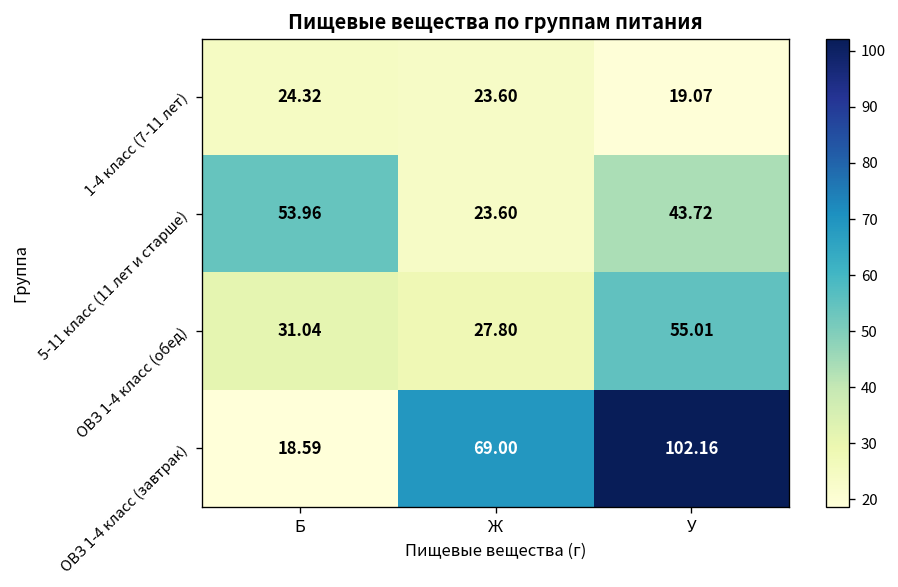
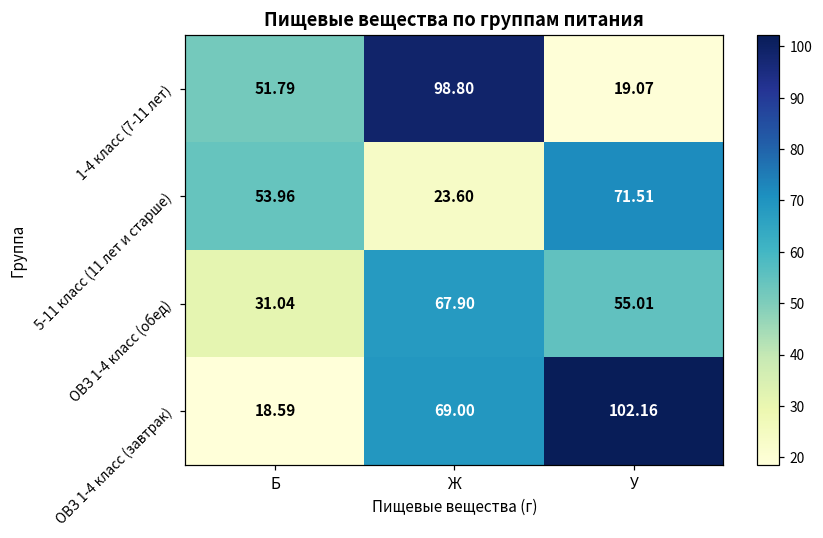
1-4 класс (7-11 лет), Б: 24.32 -> 51.79
1-4 класс (7-11 лет), Ж: 23.60 -> 98.80
5-11 класс (11 лет и старше), У: 43.72 -> 71.51
ОВЗ 1-4 класс (обед), Ж: 27.80 -> 67.90
